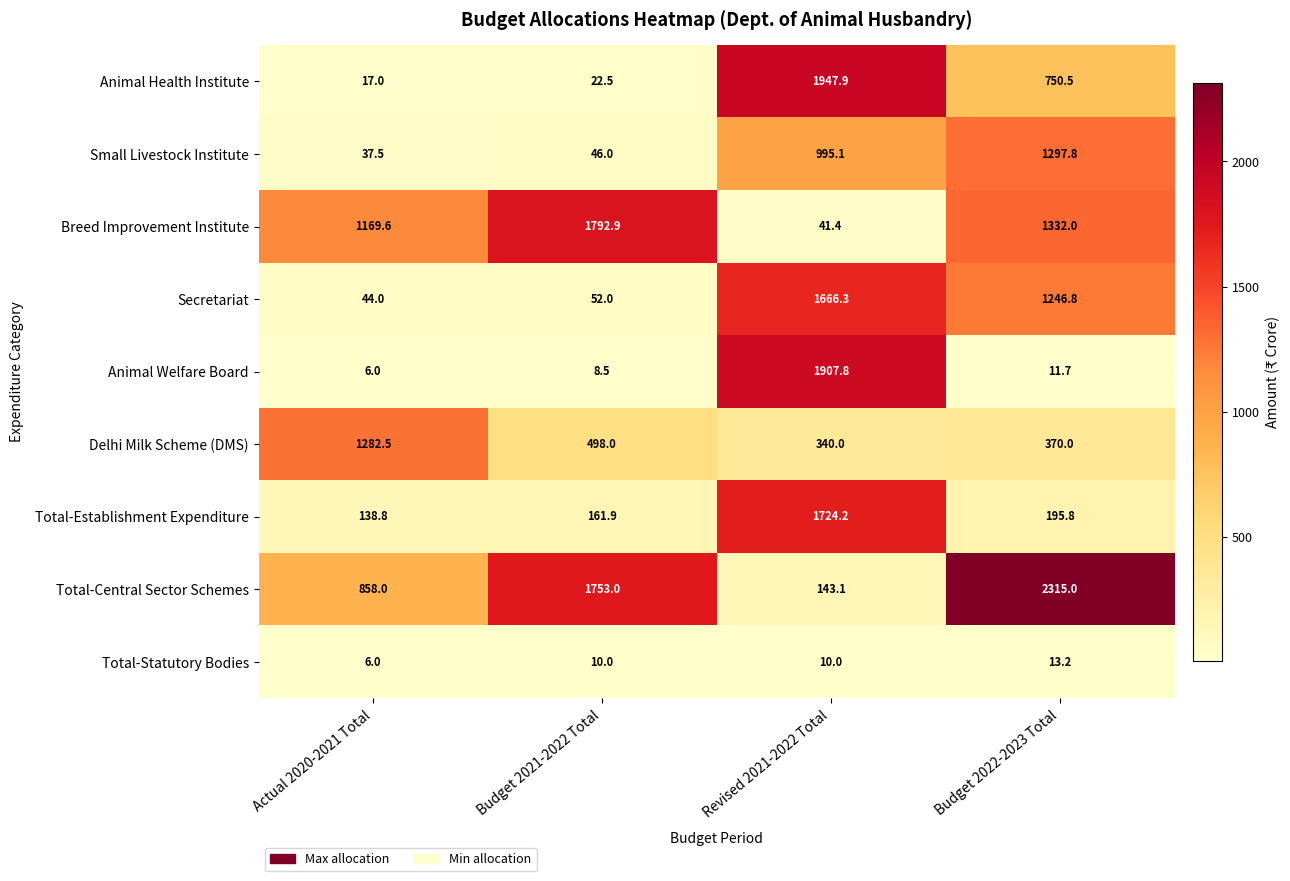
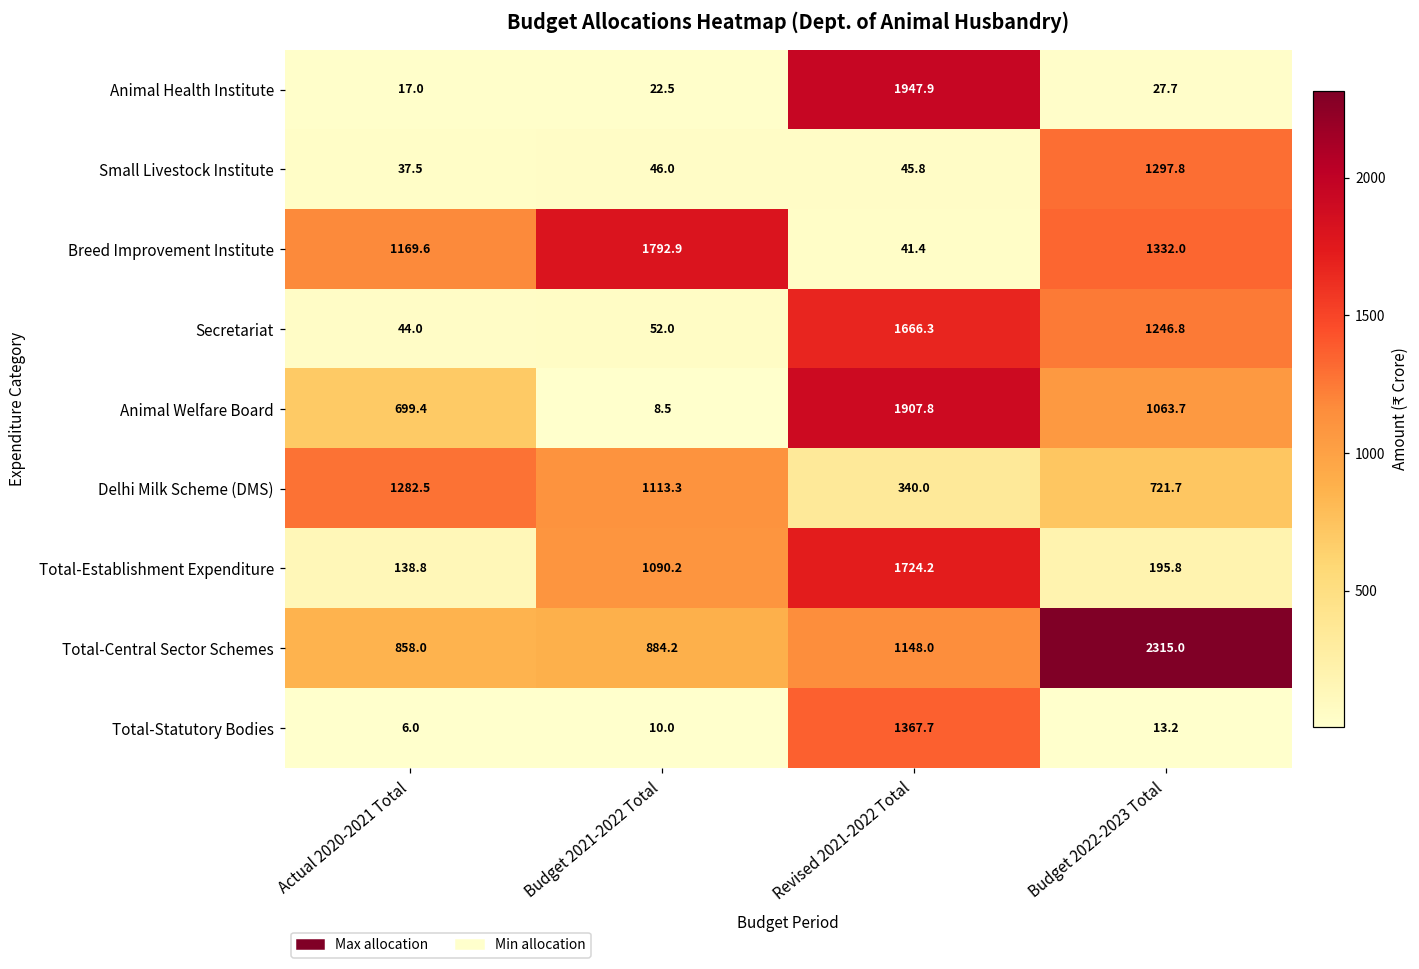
Animal Health Institute, Budget 2022-2023 Total: 750.5 -> 27.7
Small Livestock Institute, Revised 2021-2022 Total: 995.1 -> 45.8
Animal Welfare Board, Actual 2020-2021 Total: 6.0 -> 699.4
Animal Welfare Board, Budget 2022-2023 Total: 11.7 -> 1063.7
Delhi Milk Scheme (DMS), Budget 2021-2022 Total: 498.0 -> 1113.3
Delhi Milk Scheme (DMS), Budget 2022-2023 Total: 370.0 -> 721.7
Total-Establishment Expenditure, Budget 2021-2022 Total: 161.9 -> 1090.2
Total-Central Sector Schemes, Budget 2021-2022 Total: 1753.0 -> 884.2
Total-Central Sector Schemes, Revised 2021-2022 Total: 143.1 -> 1148.0
Total-Statutory Bodies, Revised 2021-2022 Total: 10.0 -> 1367.7
